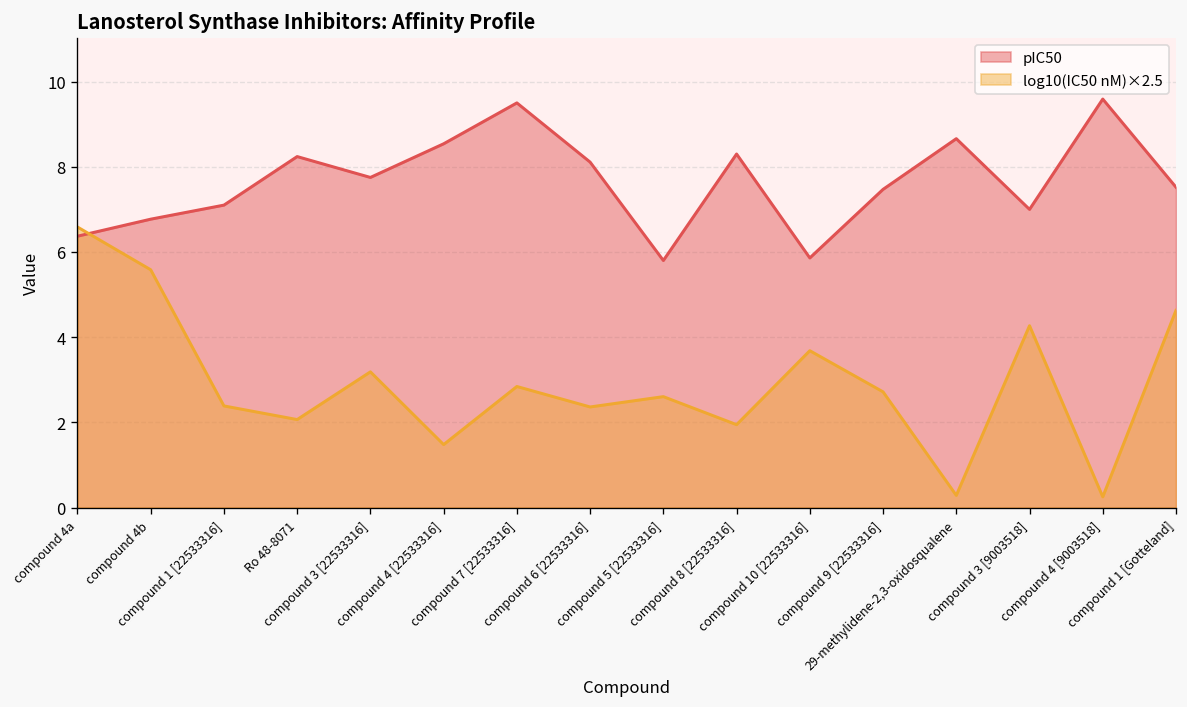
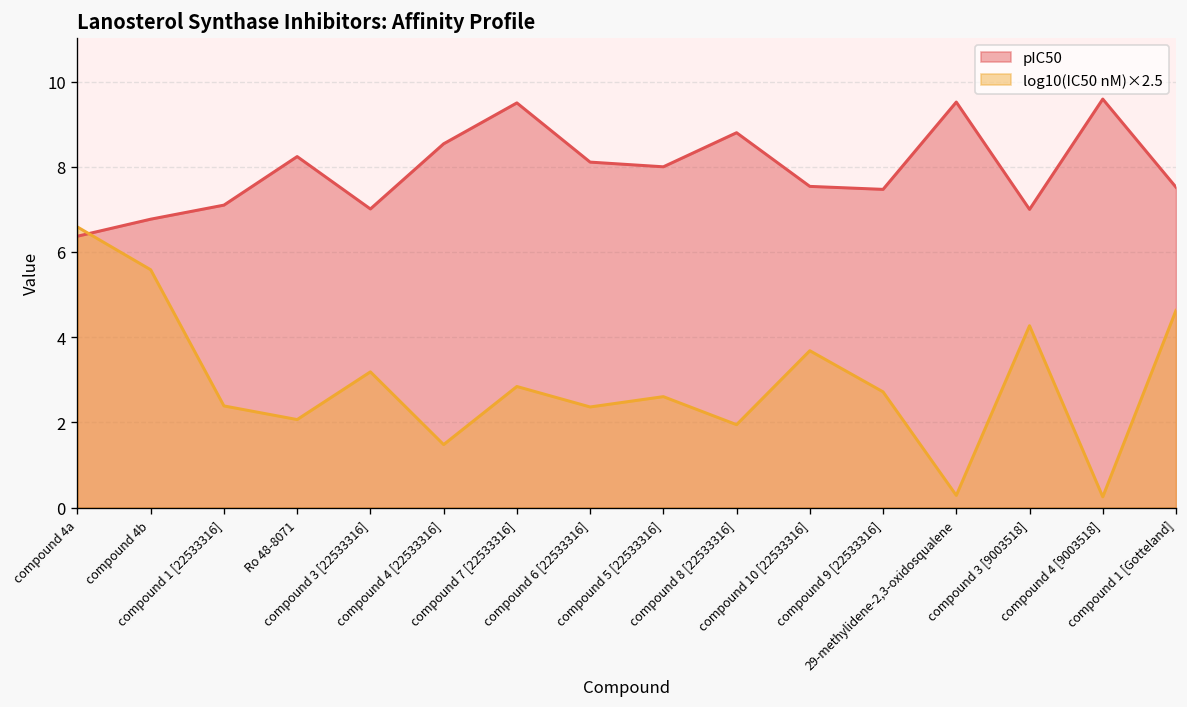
pIC50, compound 3 [22533316]: 7.8 -> 7.0
pIC50, compound 5 [22533316]: 5.8 -> 8.0
pIC50, compound 8 [22533316]: 8.3 -> 8.8
pIC50, compound 10 [22533316]: 5.9 -> 7.5
pIC50, 29-methylidene-2,3-oxidosqualene: 8.7 -> 9.5
